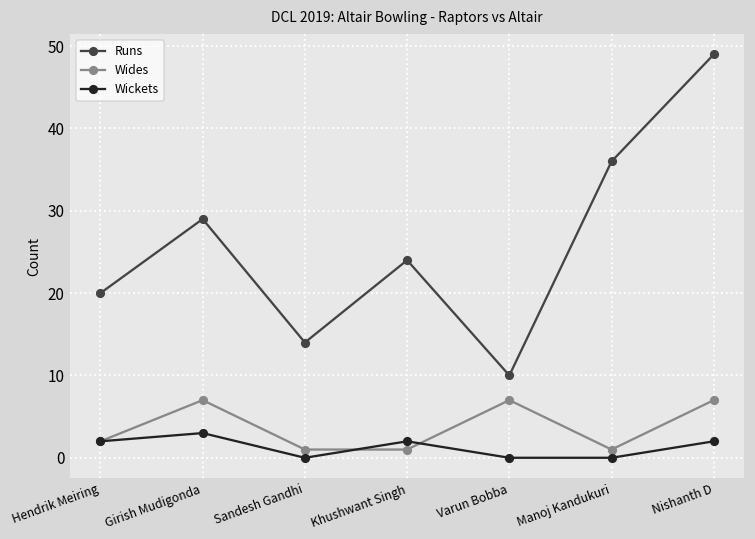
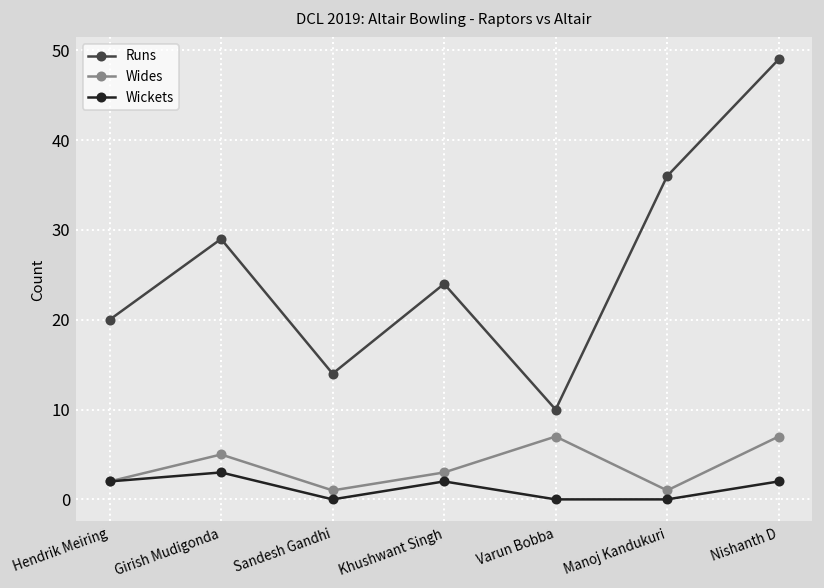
Wides, Girish Mudigonda: 7 -> 5
Wides, Khushwant Singh: 1 -> 3
